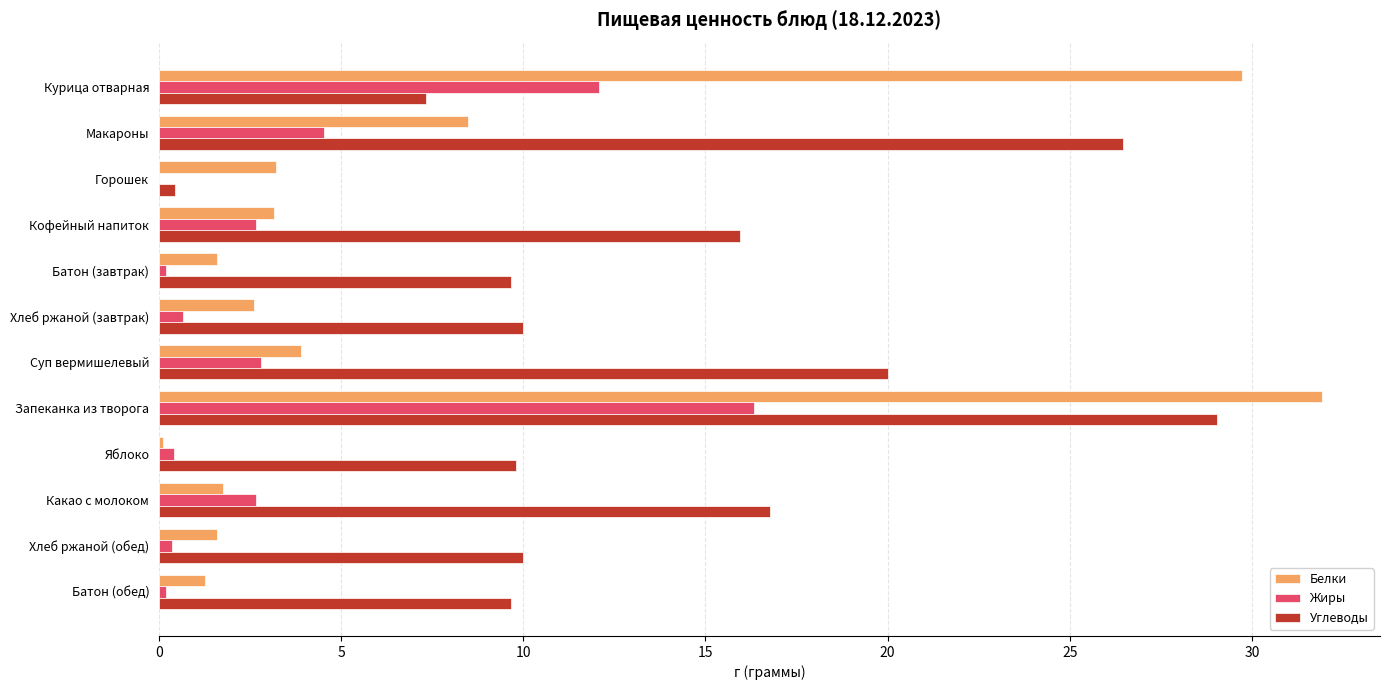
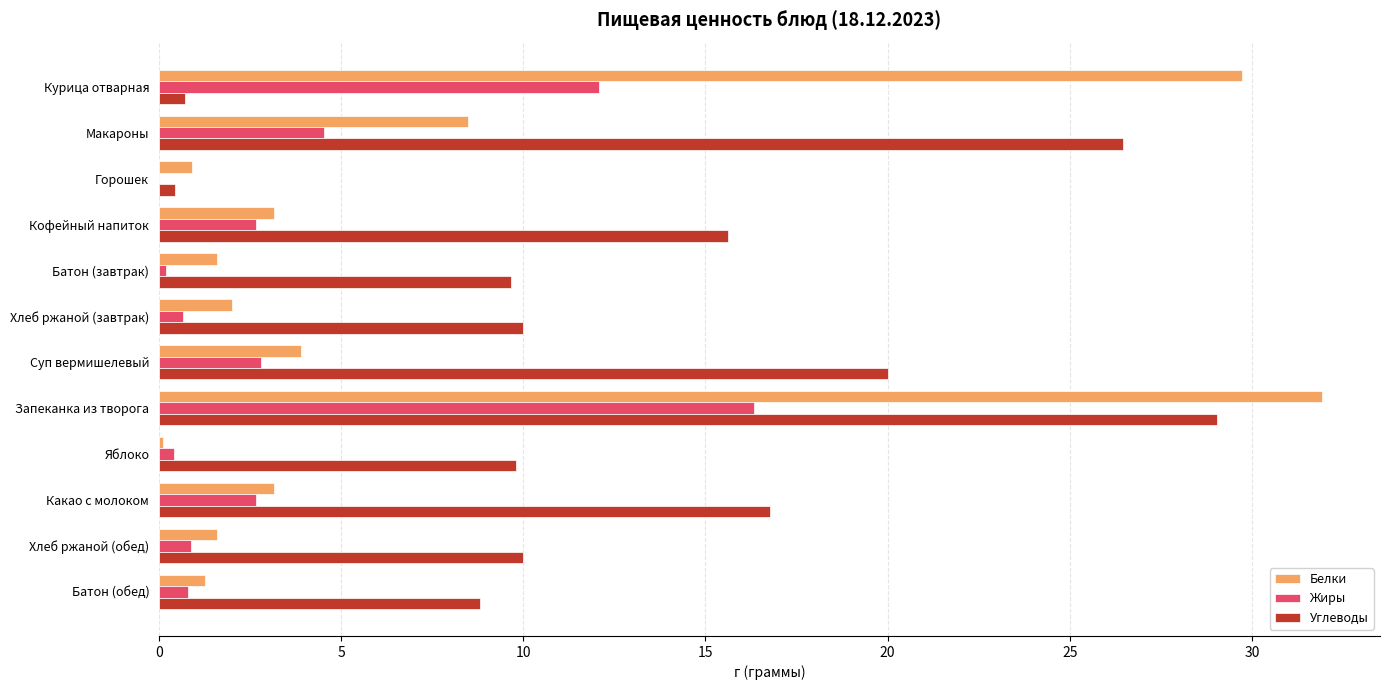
Углеводы, Курица отварная: 7.3 -> 0.7
Белки, Горошек: 3.2 -> 0.9
Углеводы, Кофейный напиток: 16.0 -> 15.6
Белки, Хлеб ржаной (завтрак): 2.6 -> 2.0
Белки, Какао с молоком: 1.8 -> 3.2
Жиры, Хлеб ржаной (обед): 0.4 -> 0.9
Жиры, Батон (обед): 0.2 -> 0.8
Углеводы, Батон (обед): 9.7 -> 8.8
